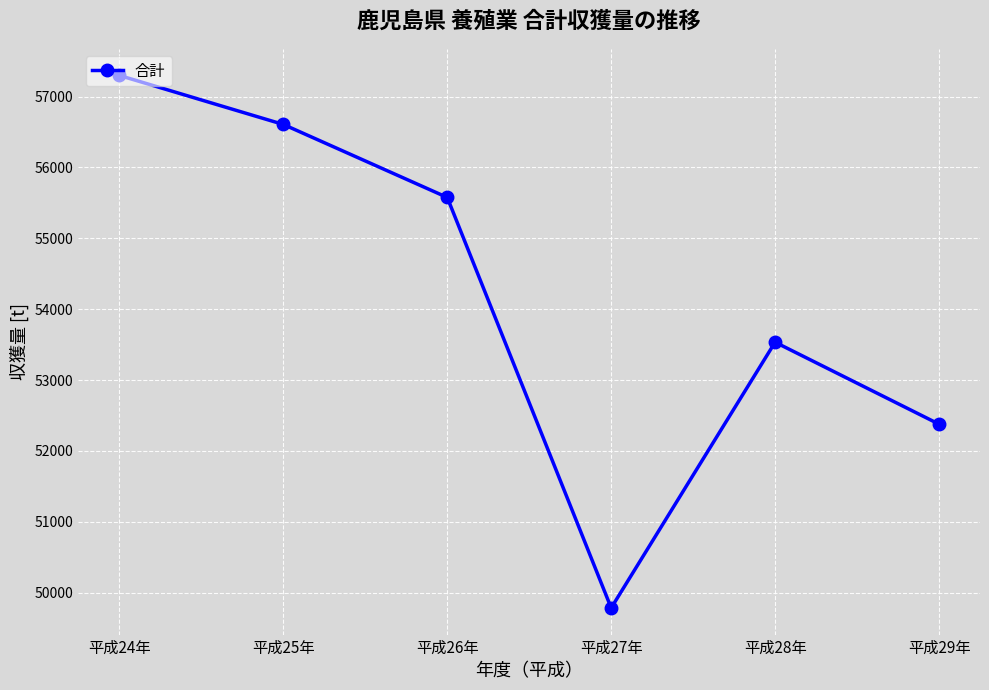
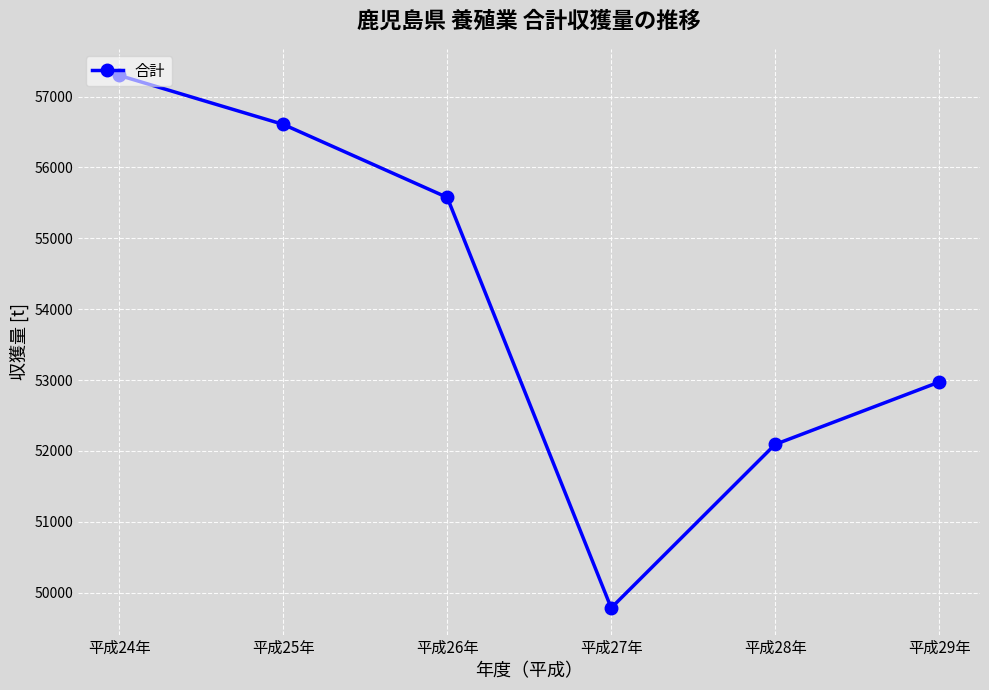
平成28年: 53500 -> 52100
平成29年: 52400 -> 53000
